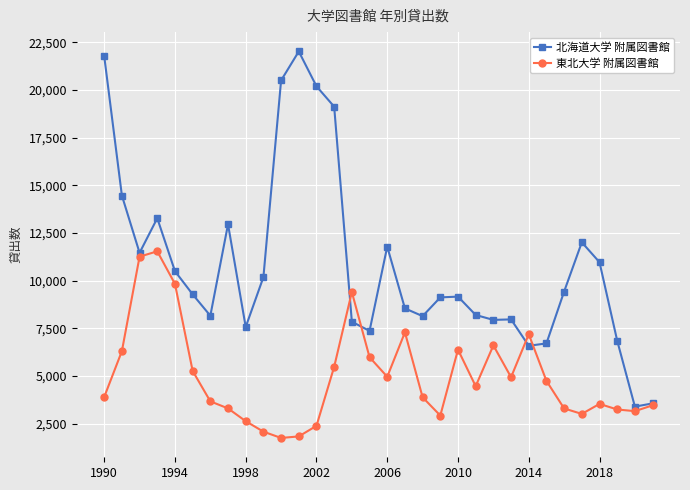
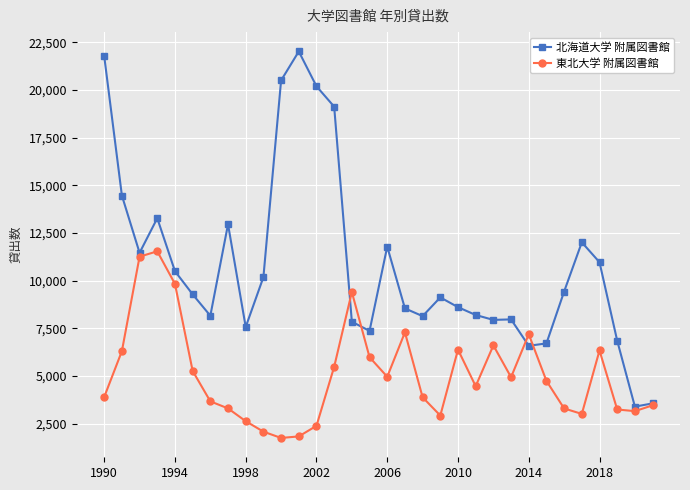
北海道大学 附属図書館, 2010: 9,200 -> 8,600
東北大学 附属図書館, 2018: 3,500 -> 6,300
